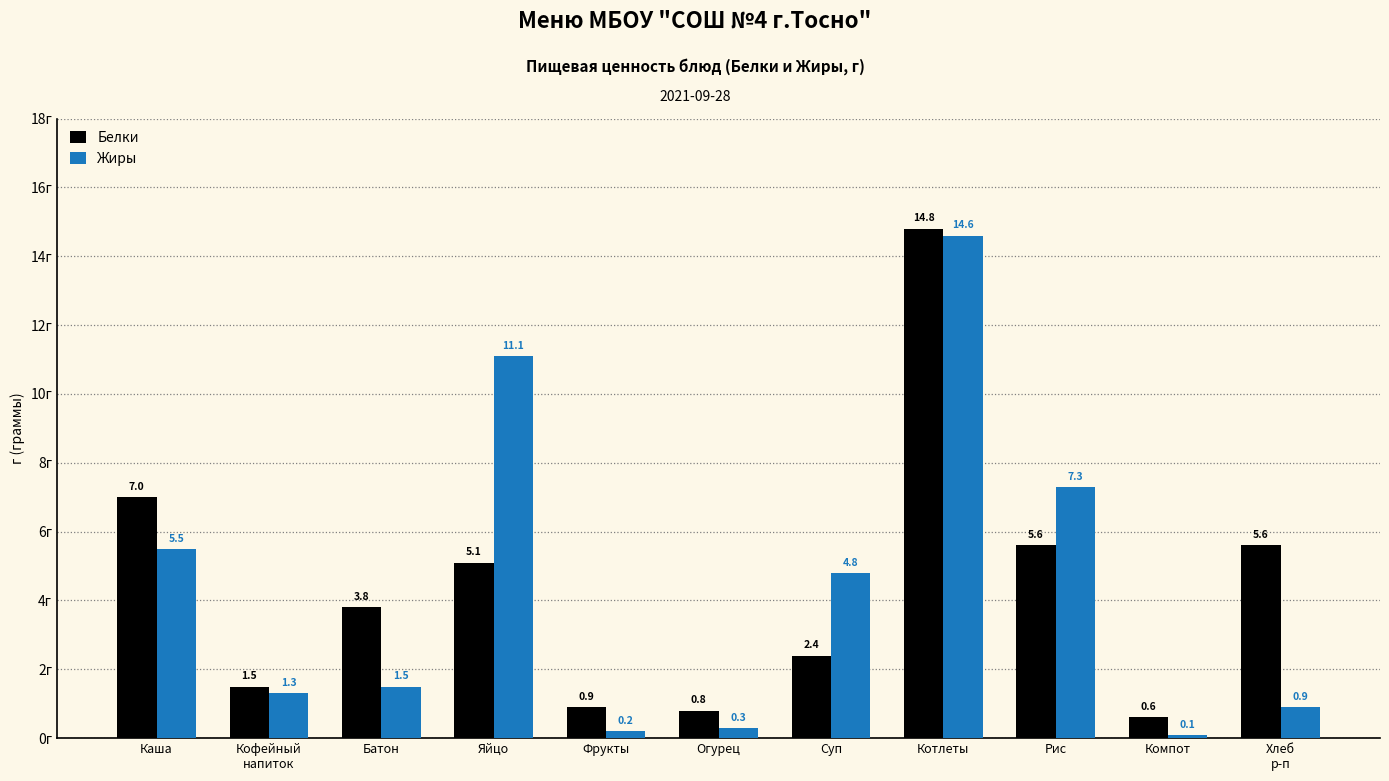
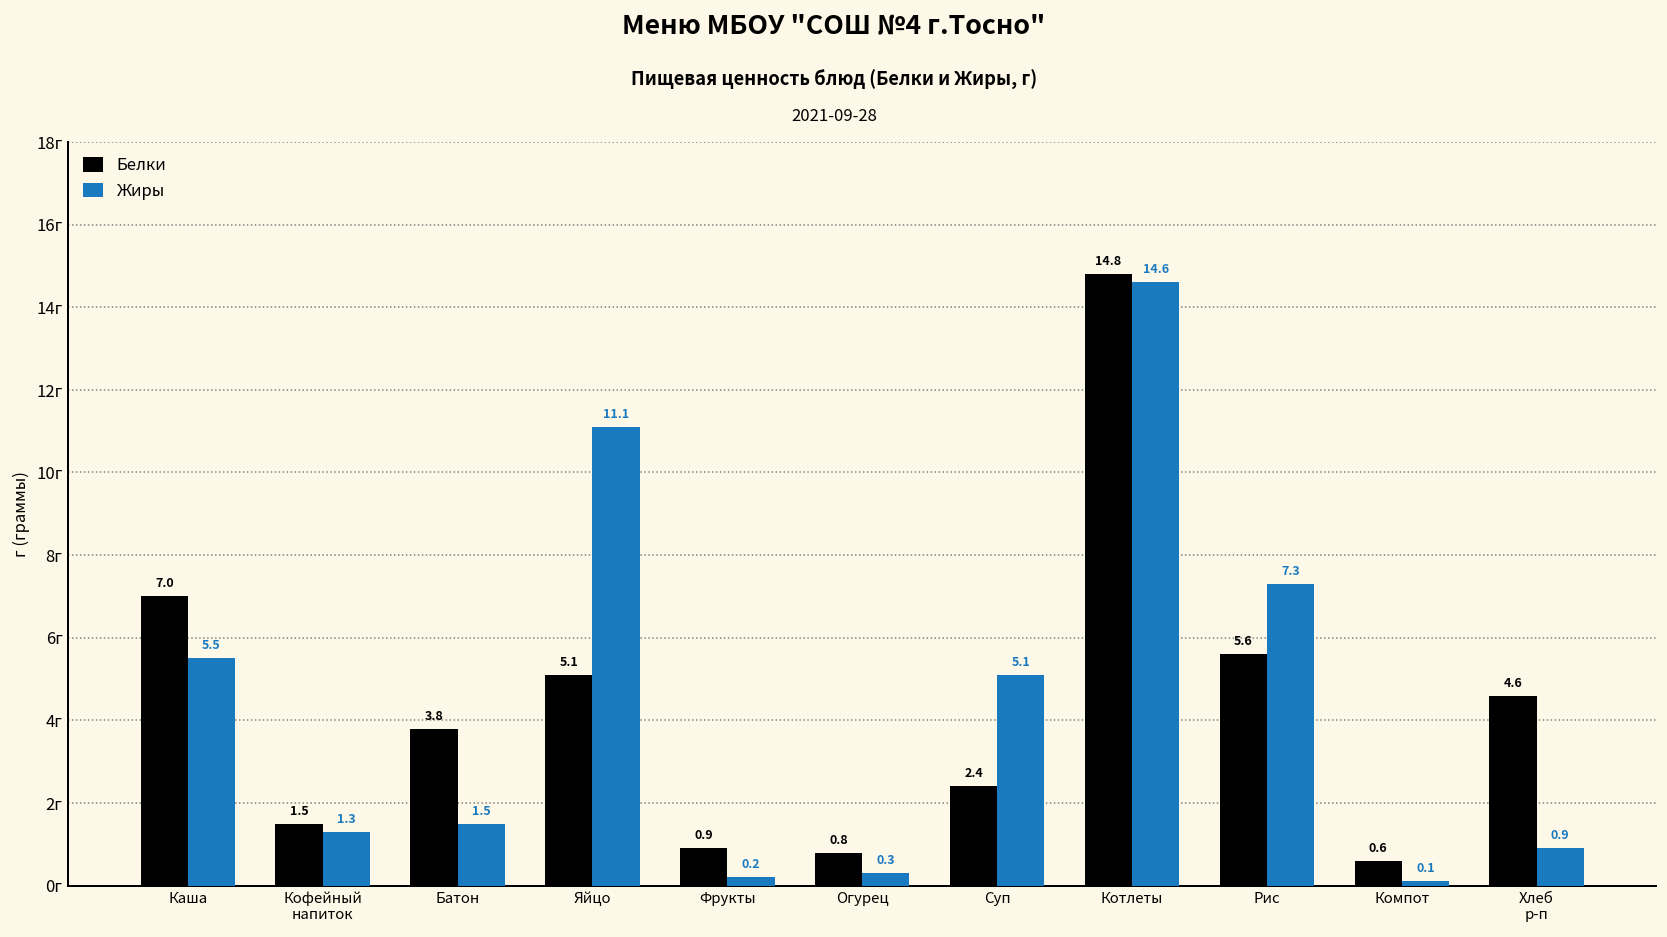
Жиры, Суп: 4.8 -> 5.1
Белки, Хлеб р-п: 5.6 -> 4.6
